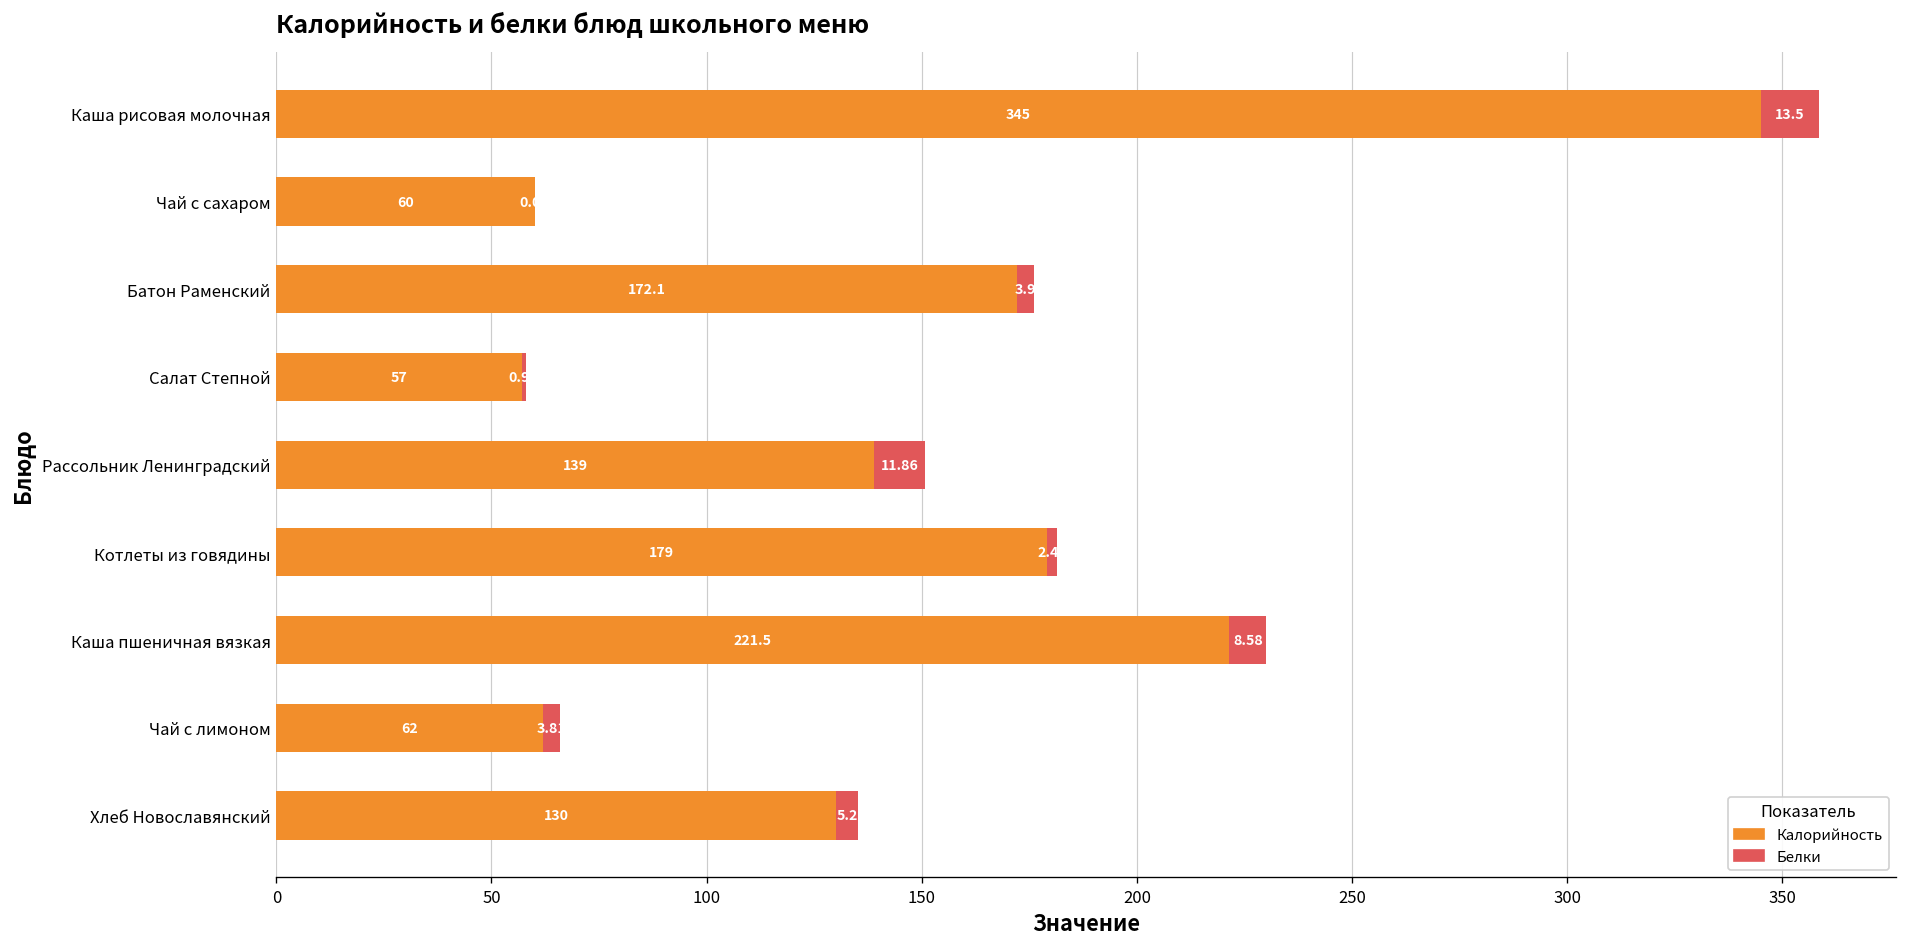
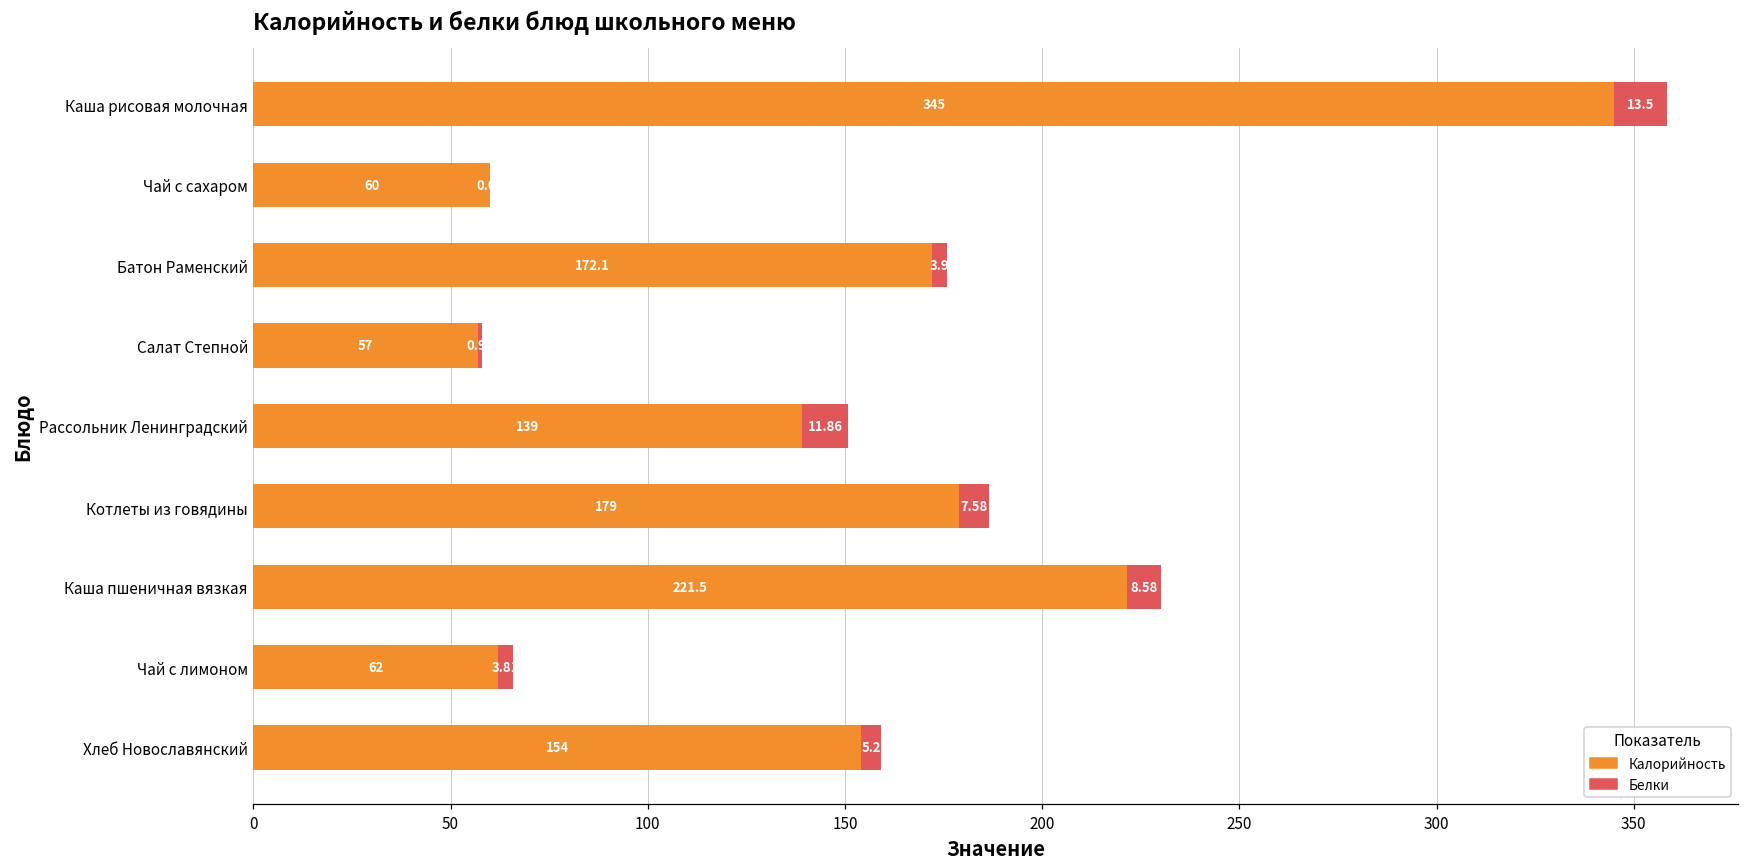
Белки, Котлеты из говядины: 2.45 -> 7.58
Калорийность, Хлеб Новославянский: 130 -> 154
